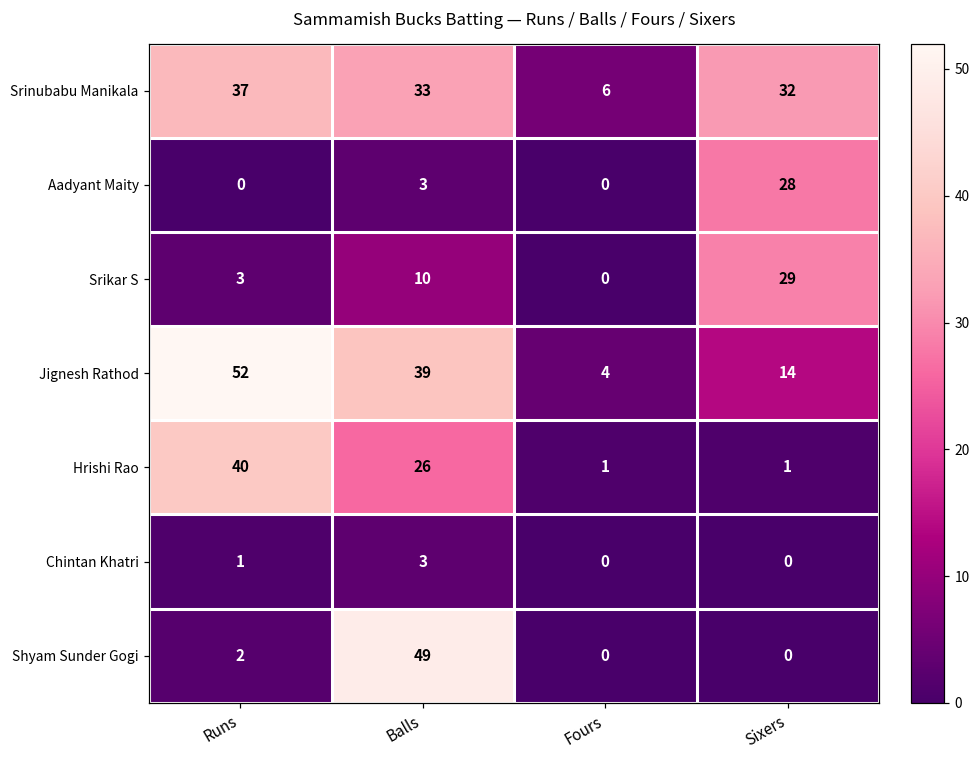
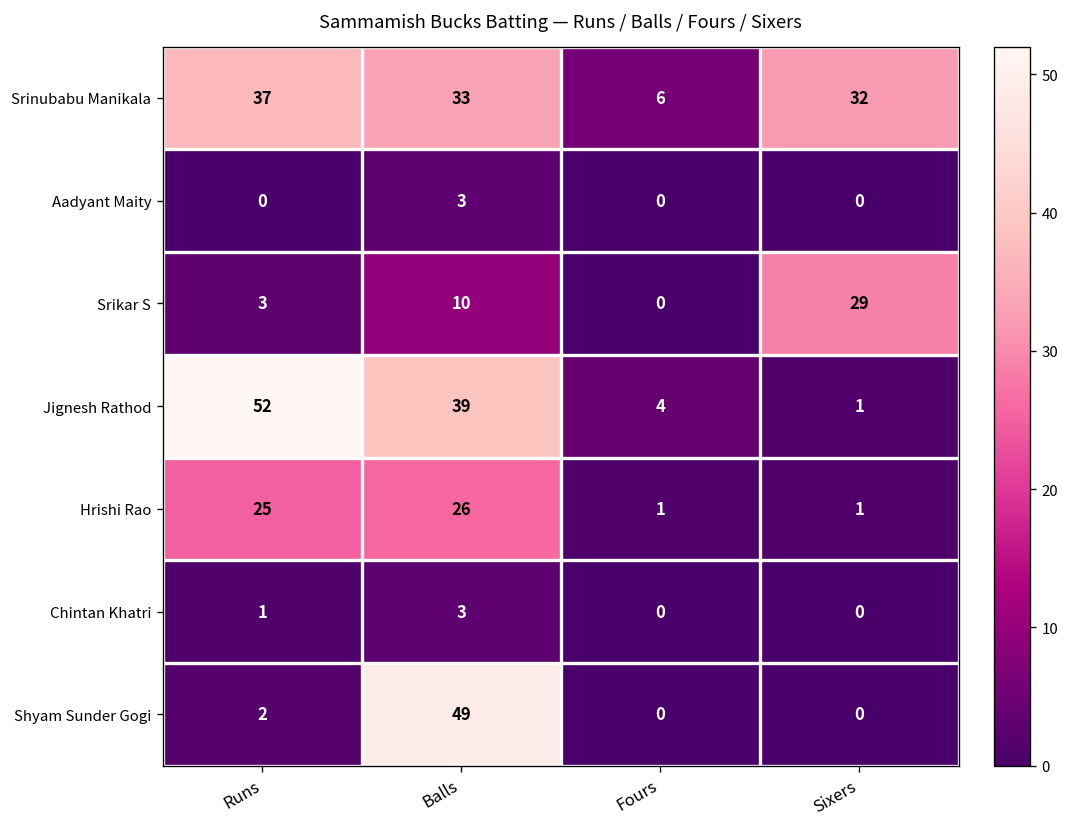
Aadyant Maity, Sixers: 28 -> 0
Jignesh Rathod, Sixers: 14 -> 1
Hrishi Rao, Runs: 40 -> 25
